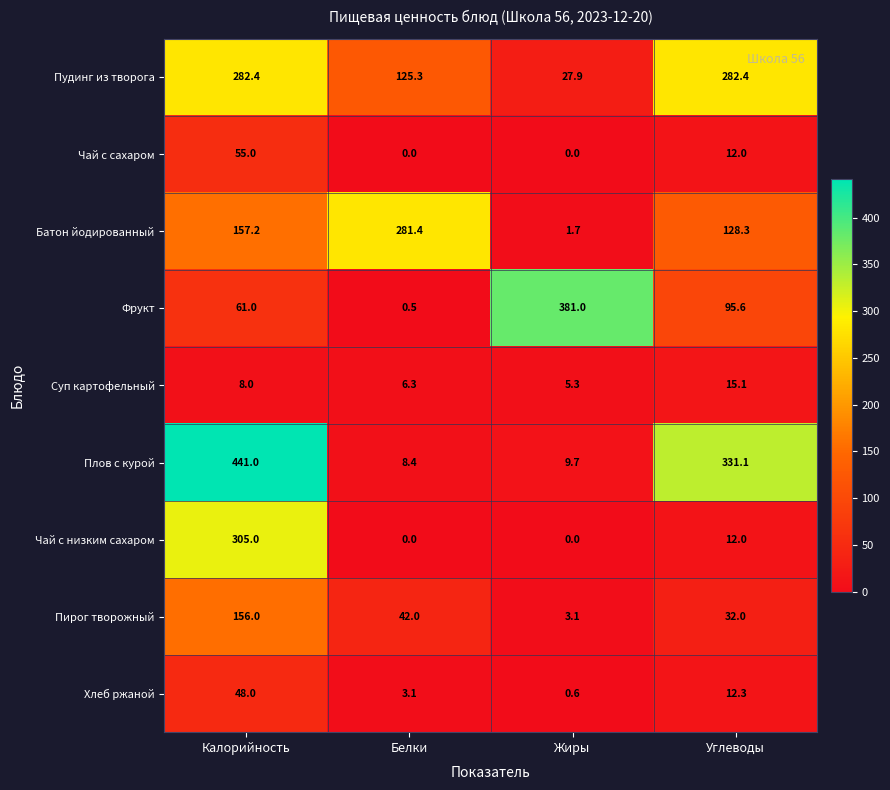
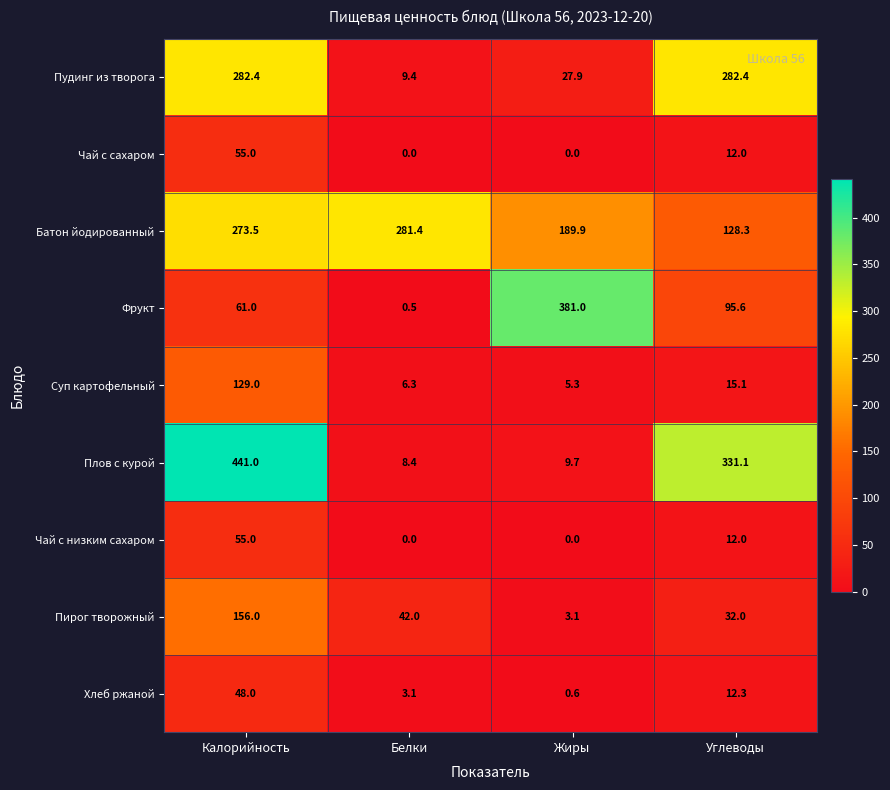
Пудинг из творога, Белки: 125.3 -> 9.4
Батон йодированный, Калорийность: 157.2 -> 273.5
Батон йодированный, Жиры: 1.7 -> 189.9
Суп картофельный, Калорийность: 8.0 -> 129.0
Чай с низким сахаром, Калорийность: 305.0 -> 55.0
